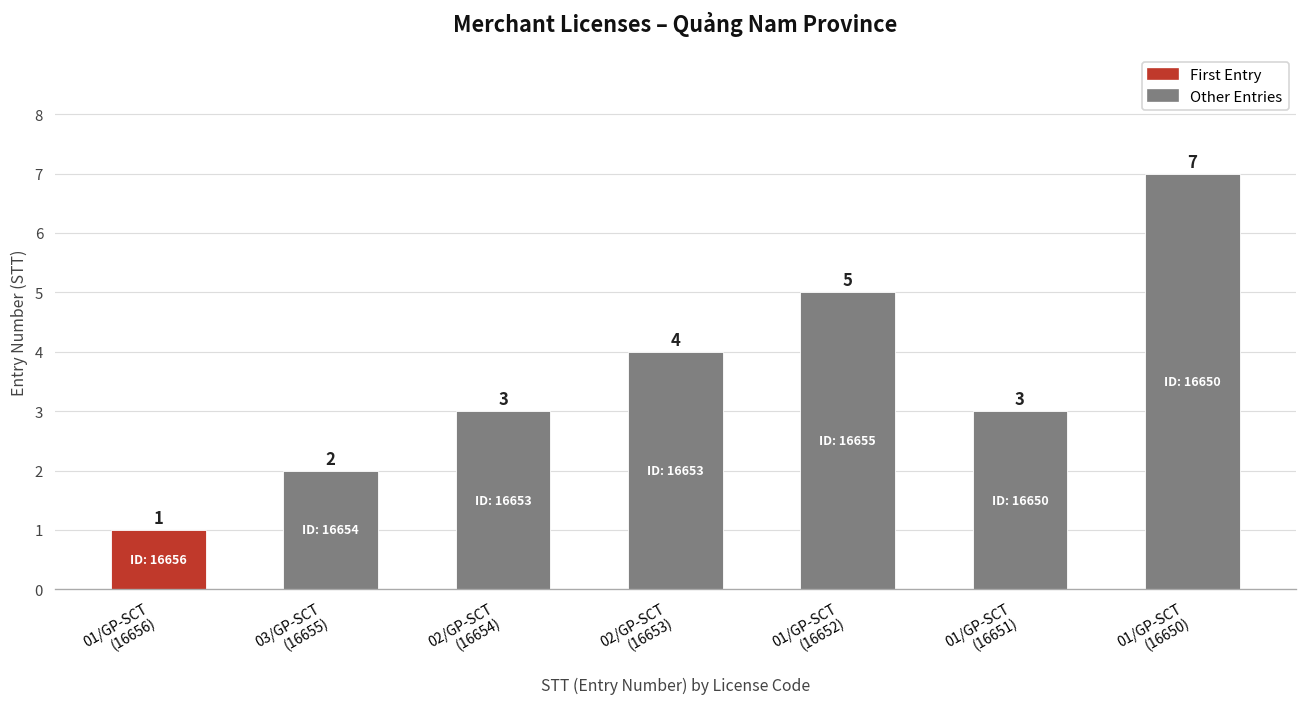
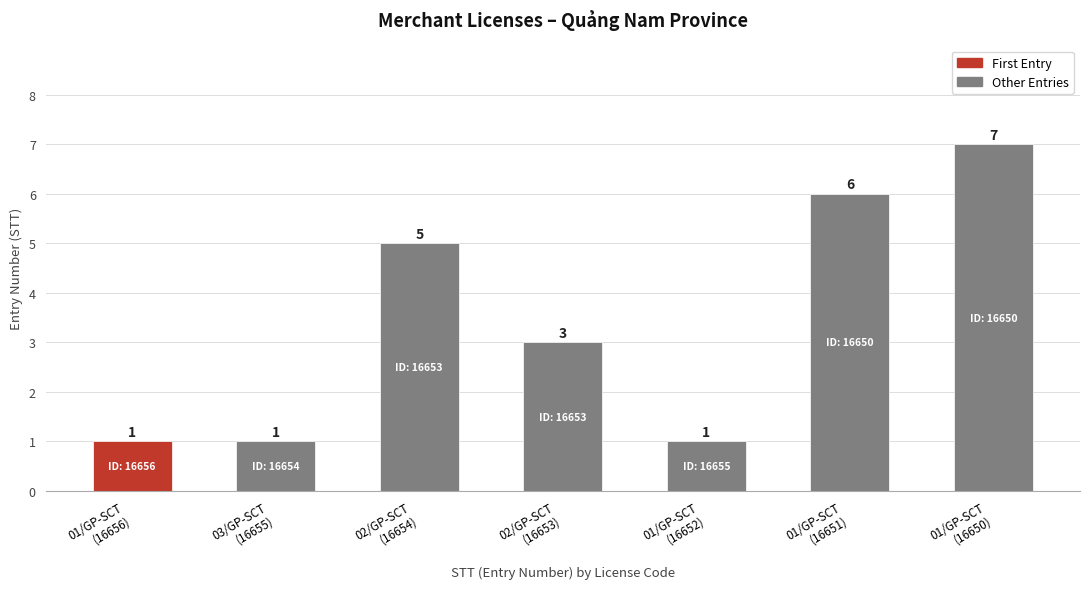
03/GP-SCT (16655): 2 -> 1
02/GP-SCT (16654): 3 -> 5
02/GP-SCT (16653): 4 -> 3
01/GP-SCT (16652): 5 -> 1
01/GP-SCT (16651): 3 -> 6
